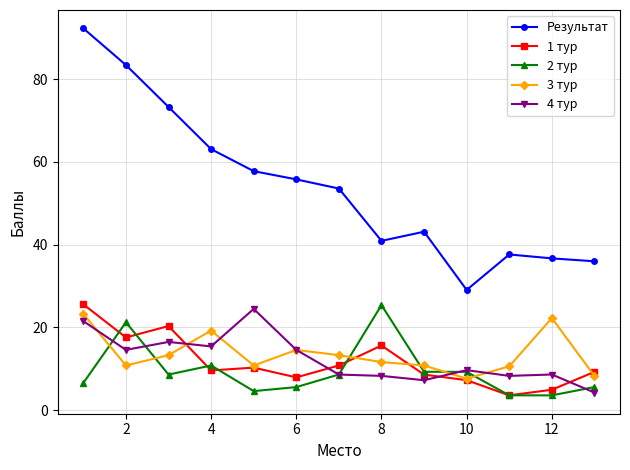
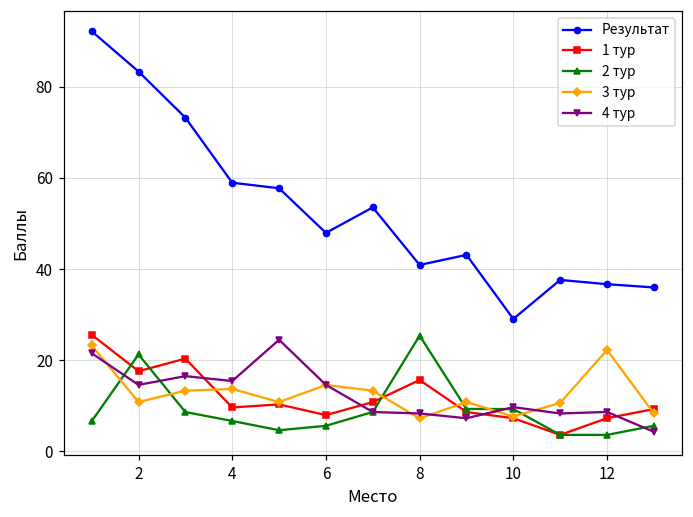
Результат, 4: 63 -> 59
2 тур, 4: 11 -> 7
3 тур, 4: 19 -> 14
Результат, 6: 56 -> 48
3 тур, 8: 12 -> 7
1 тур, 12: 5 -> 7
